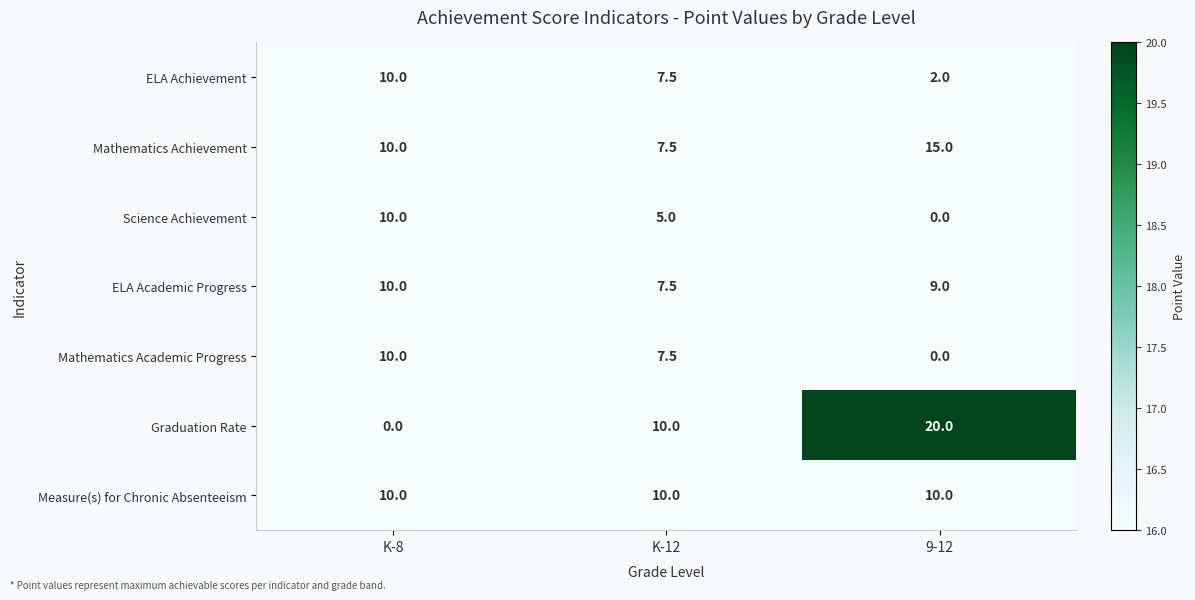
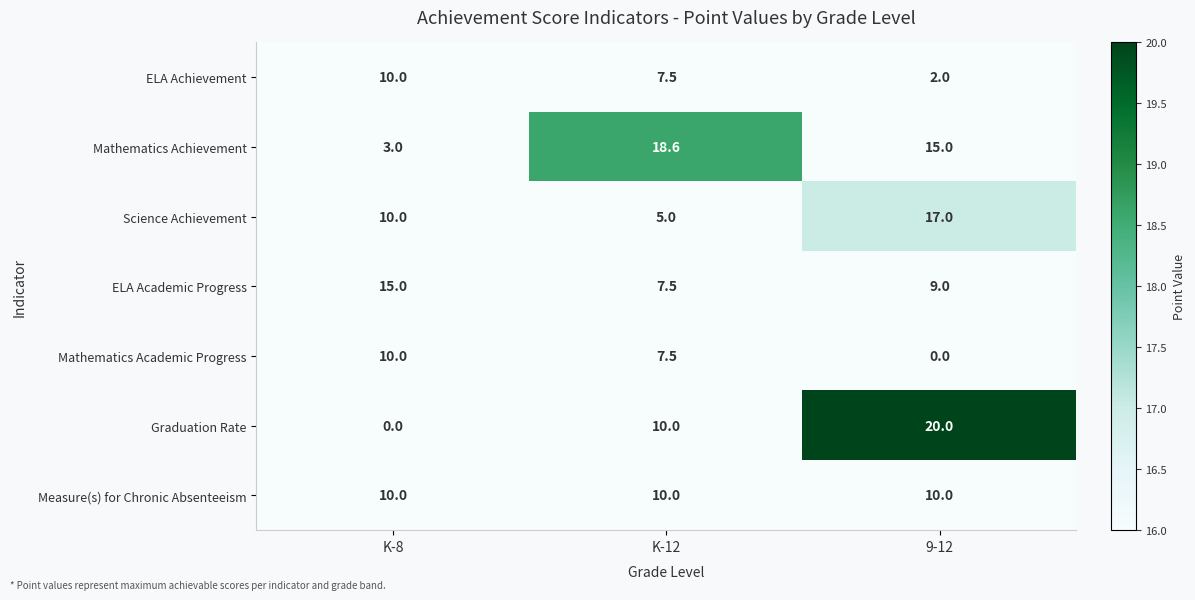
Mathematics Achievement, K-8: 10.0 -> 3.0
Mathematics Achievement, K-12: 7.5 -> 18.6
Science Achievement, 9-12: 0.0 -> 17.0
ELA Academic Progress, K-8: 10.0 -> 15.0
